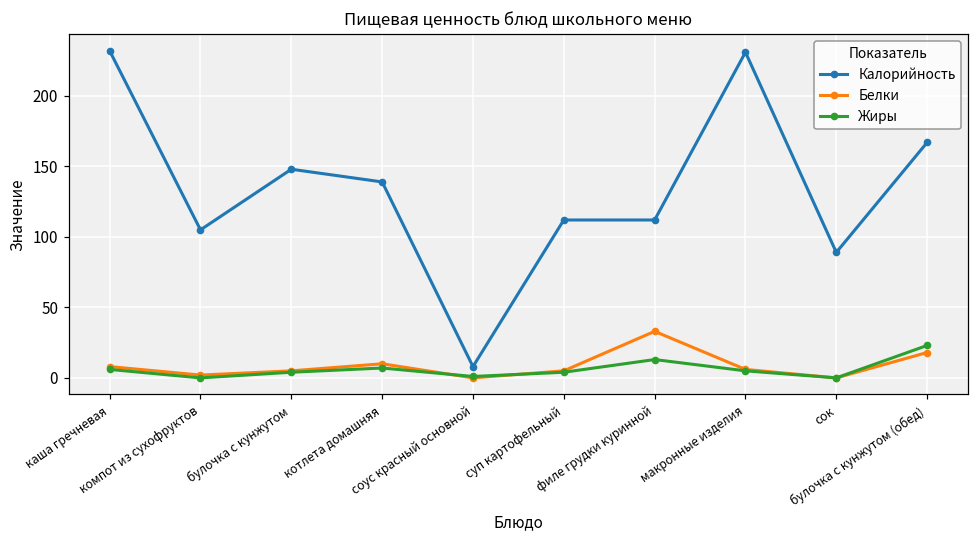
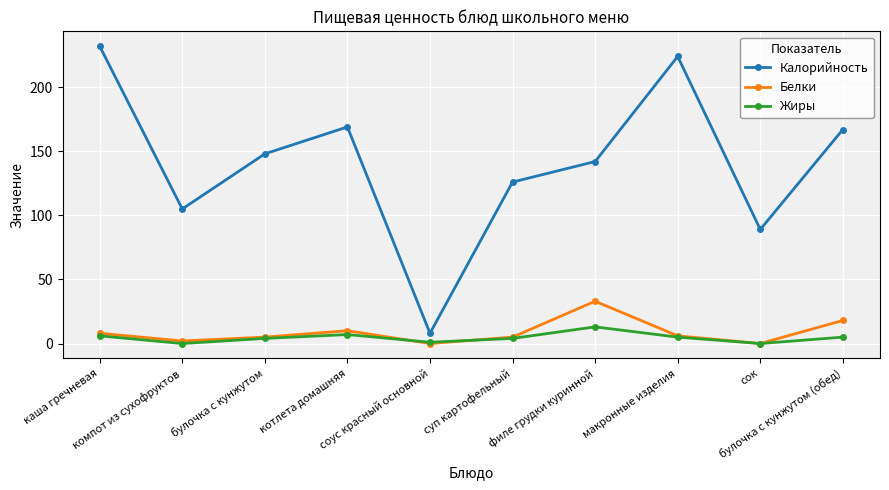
Калорийность, котлета домашняя: 139 -> 169
Калорийность, суп картофельный: 112 -> 126
Калорийность, филе грудки куринной: 112 -> 142
Калорийность, макронные изделия: 231 -> 224
Жиры, булочка с кунжутом (обед): 23 -> 5
